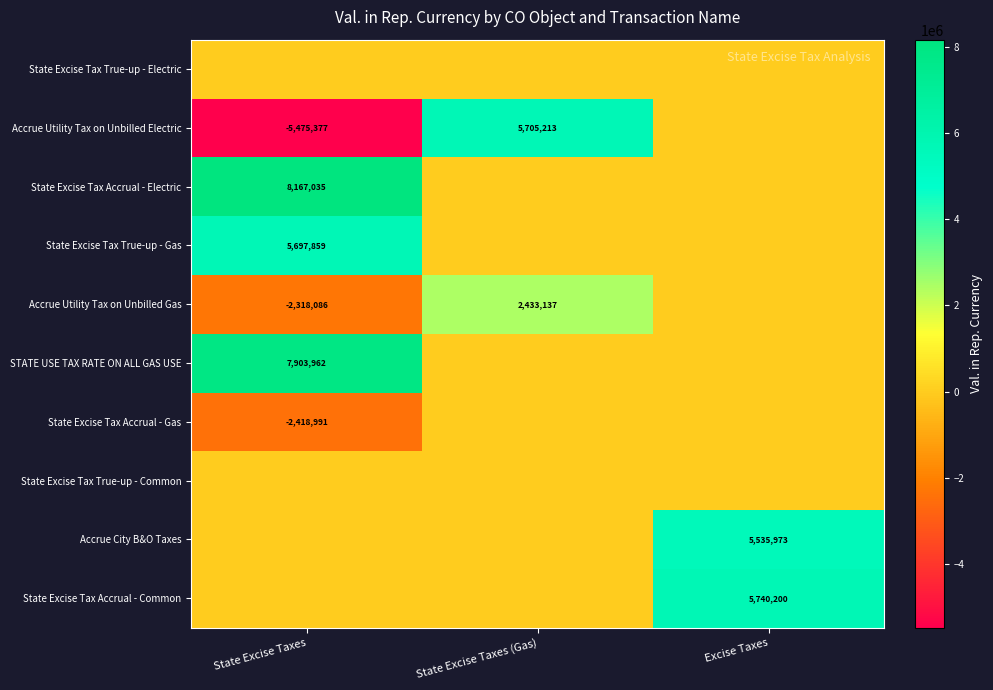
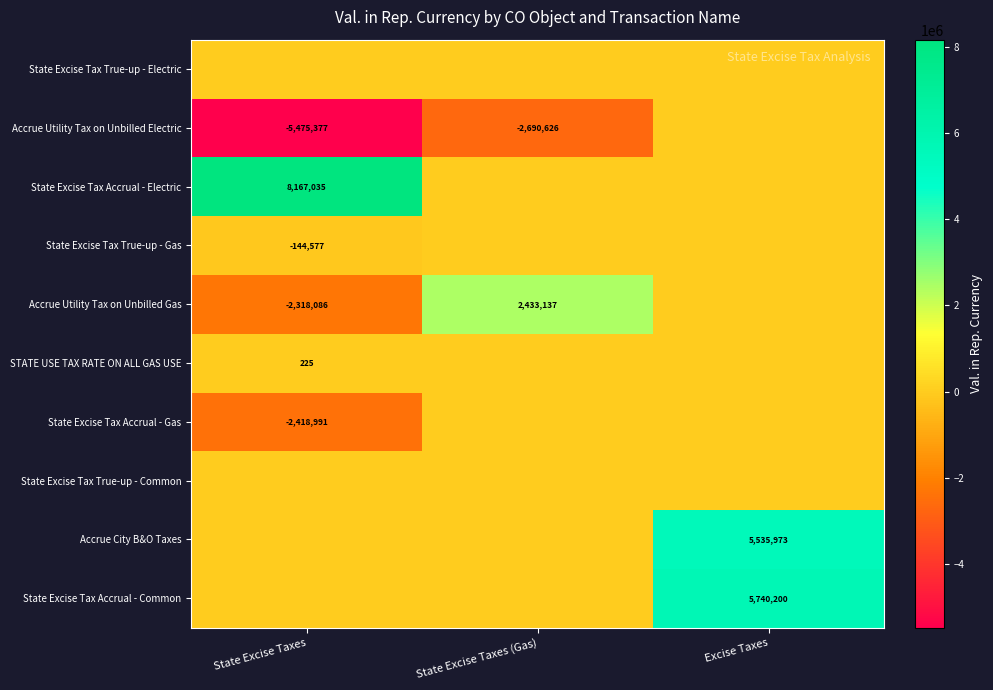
Accrue Utility Tax on Unbilled Electric, State Excise Taxes (Gas): 5,705,213 -> -2,690,626
State Excise Tax True-up - Gas, State Excise Taxes: 5,697,859 -> -144,577
STATE USE TAX RATE ON ALL GAS USE, State Excise Taxes: 7,903,962 -> 225
